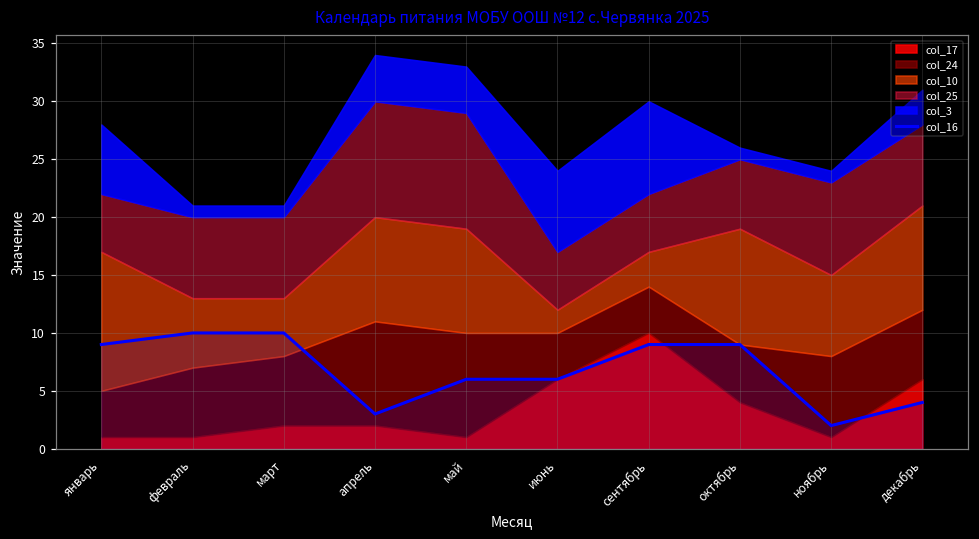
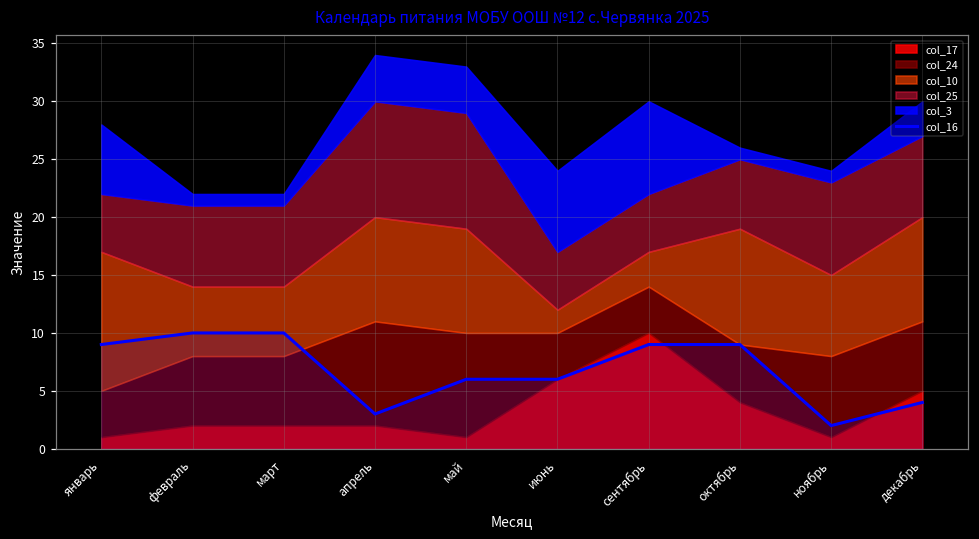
col_17, февраль: 1 -> 2
col_10, март: 5 -> 6
col_17, декабрь: 6 -> 5
